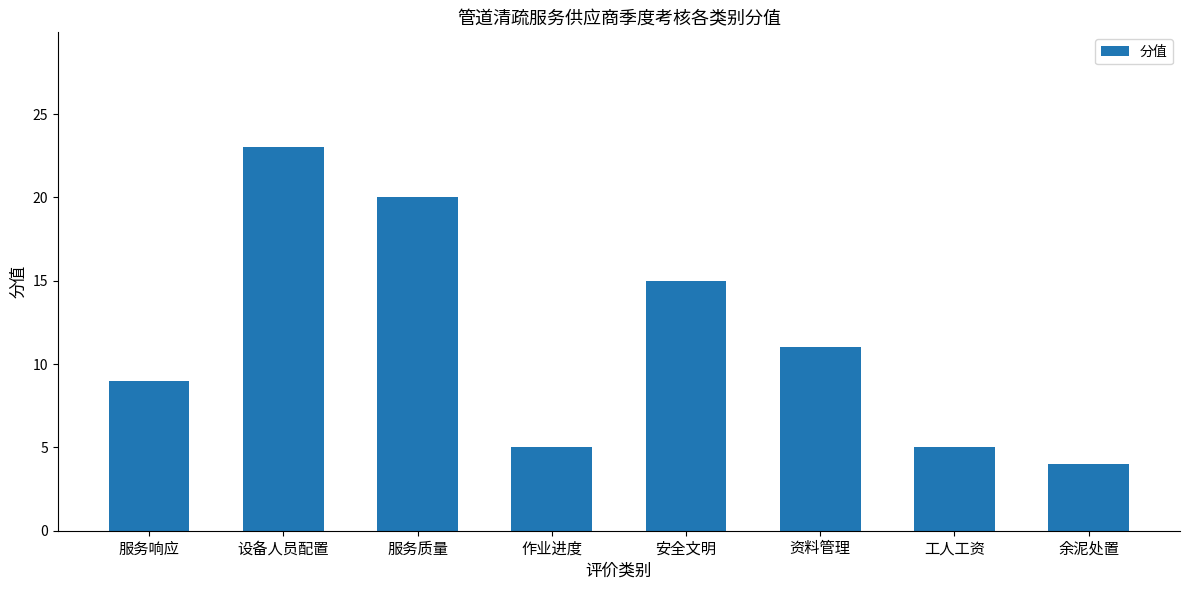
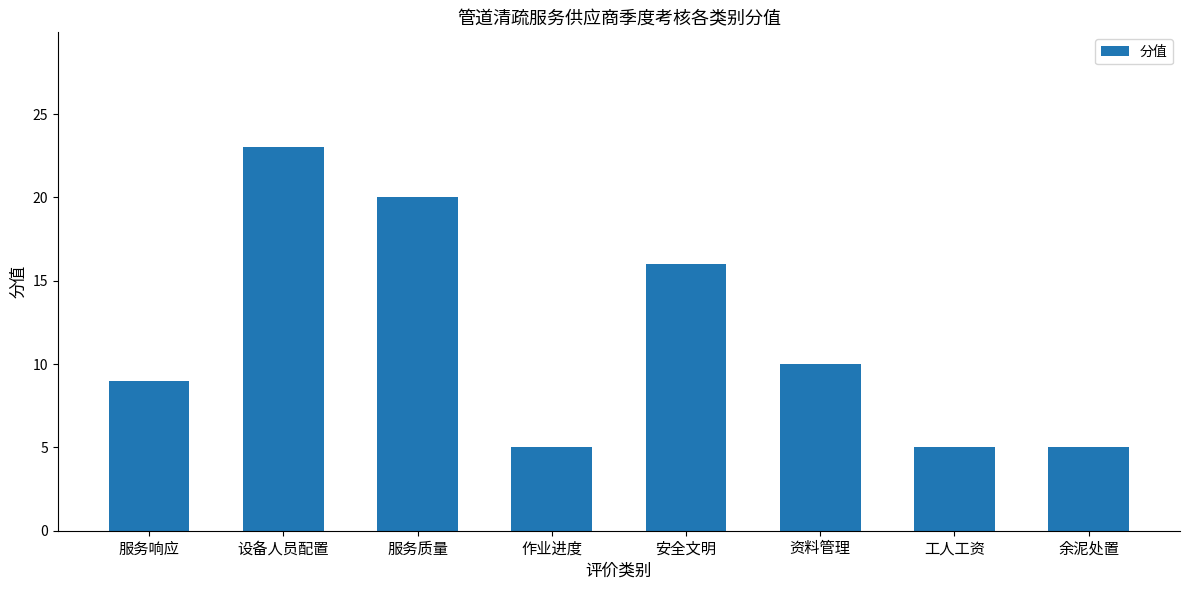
安全文明: 15 -> 16
资料管理: 11 -> 10
余泥处置: 4 -> 5
